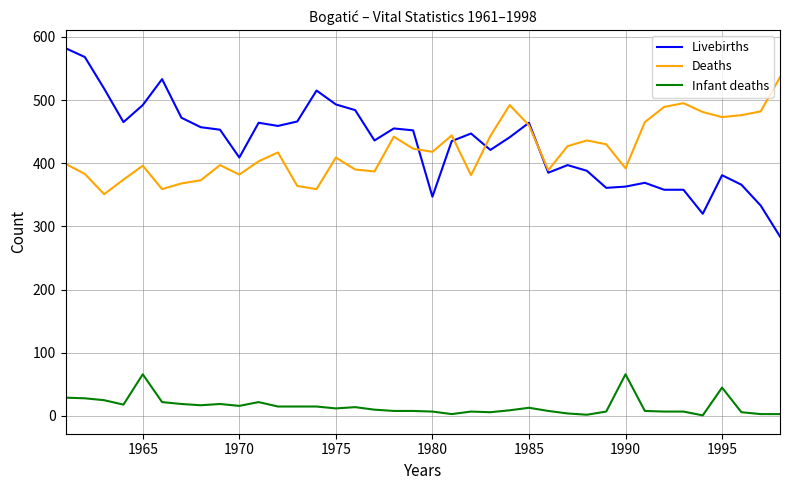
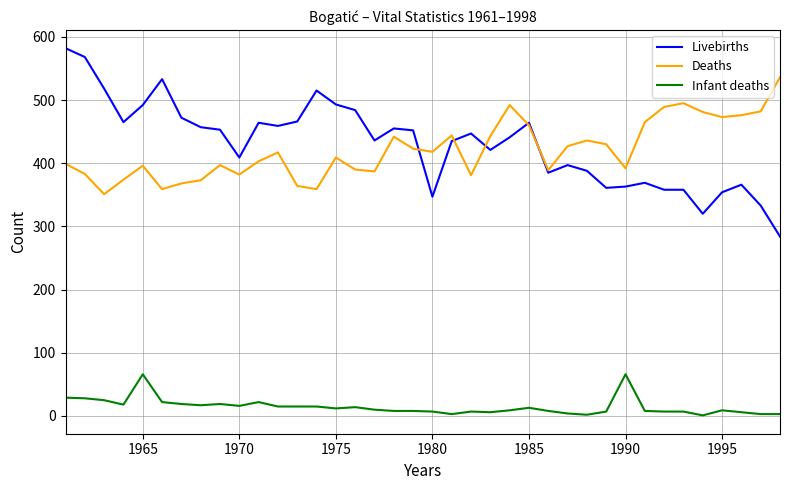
Livebirths, 1995: 380 -> 350
Infant deaths, 1995: 50 -> 10
